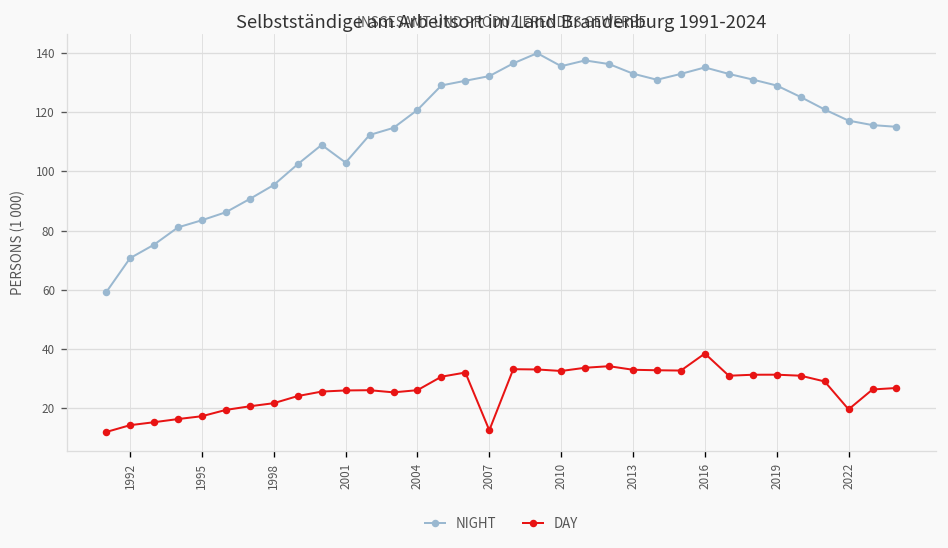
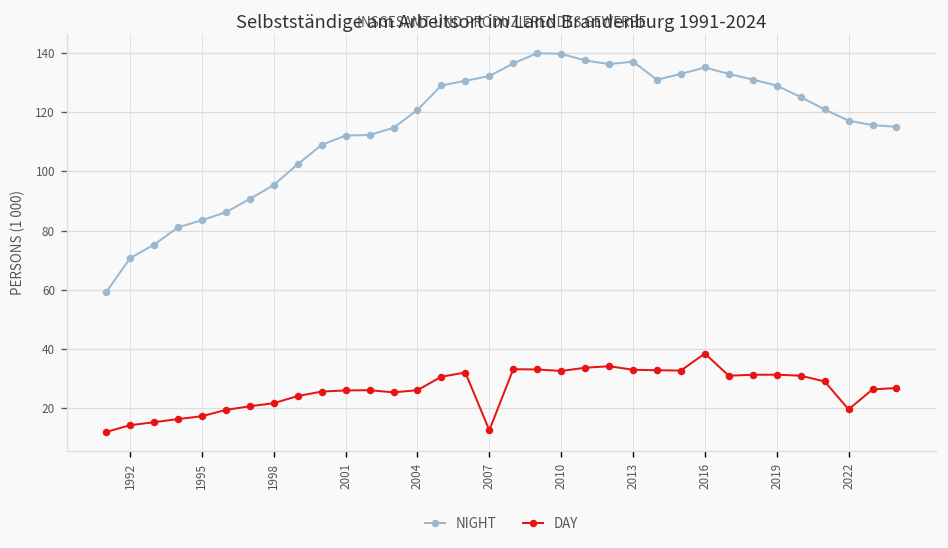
NIGHT, 2001: 103 -> 112
NIGHT, 2010: 136 -> 140
NIGHT, 2013: 133 -> 137
